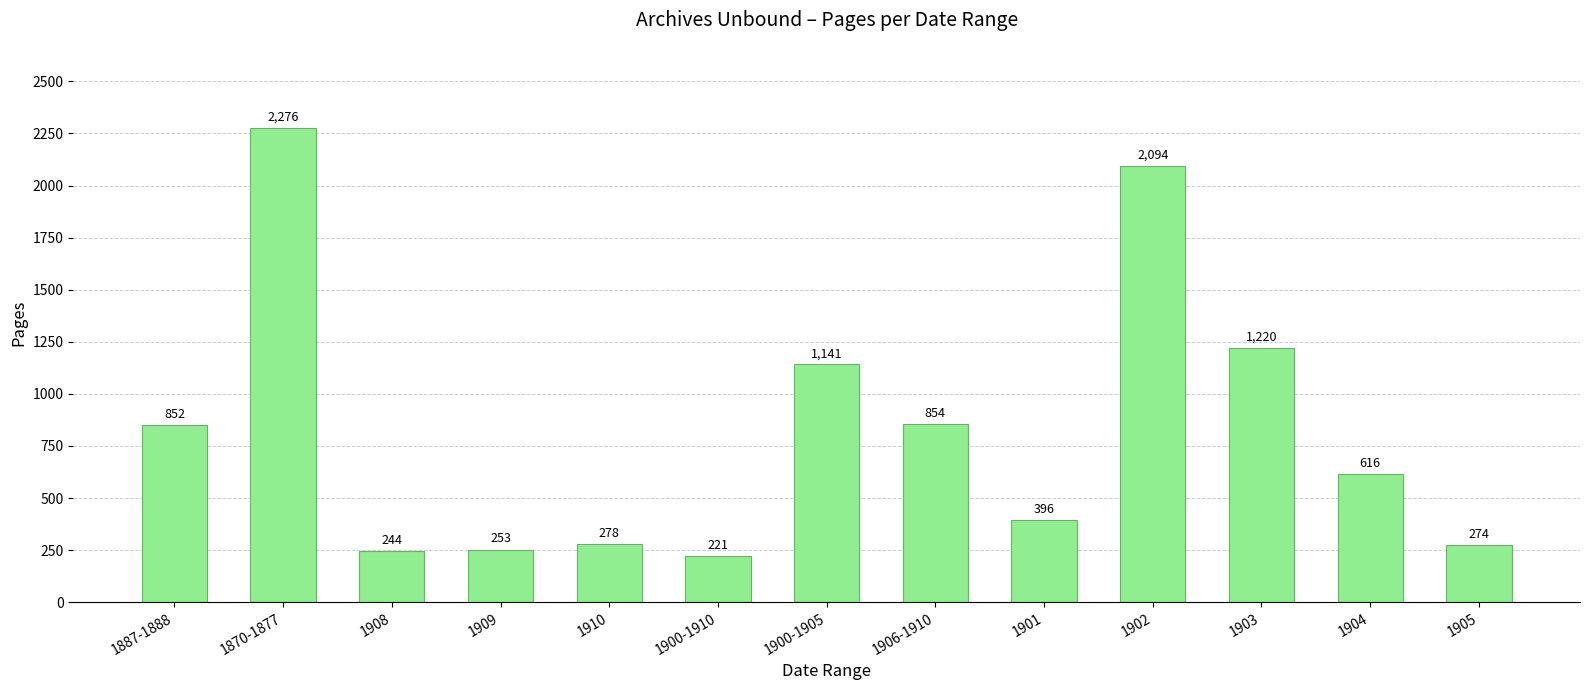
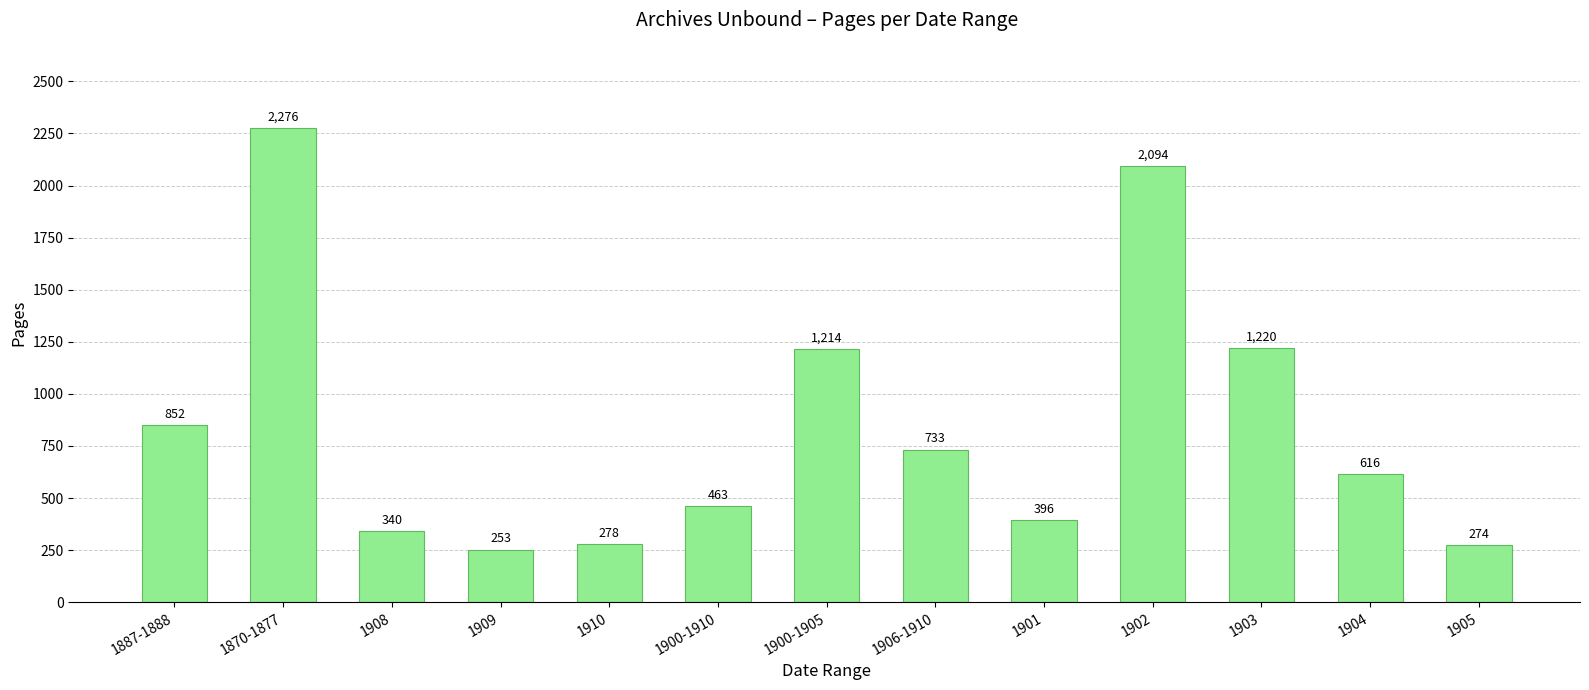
1908: 244 -> 340
1900-1910: 221 -> 463
1900-1905: 1,141 -> 1,214
1906-1910: 854 -> 733
